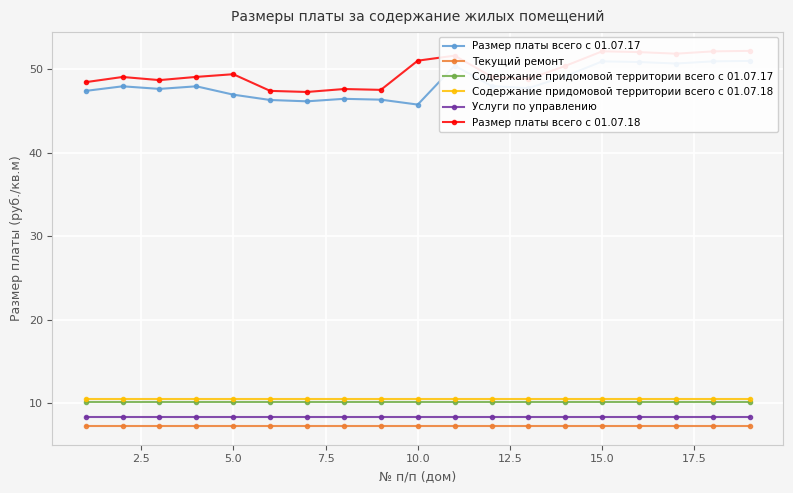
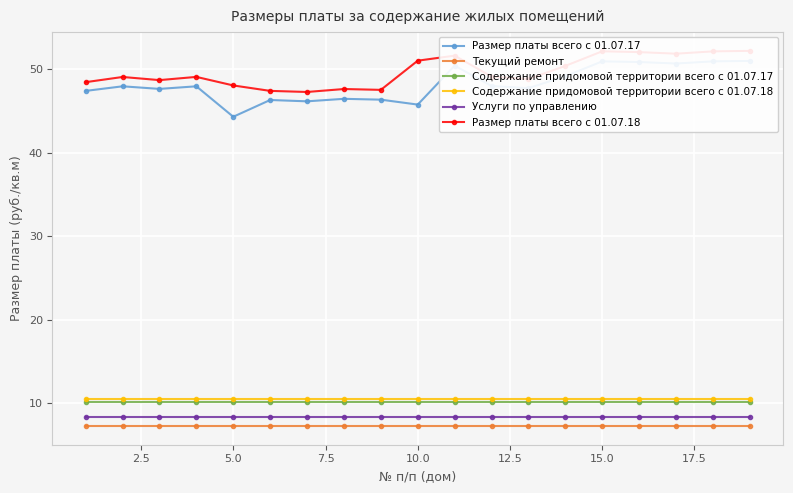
Размер платы всего с 01.07.17, 5.0: 47 -> 44
Размер платы всего с 01.07.18, 5.0: 49 -> 48
